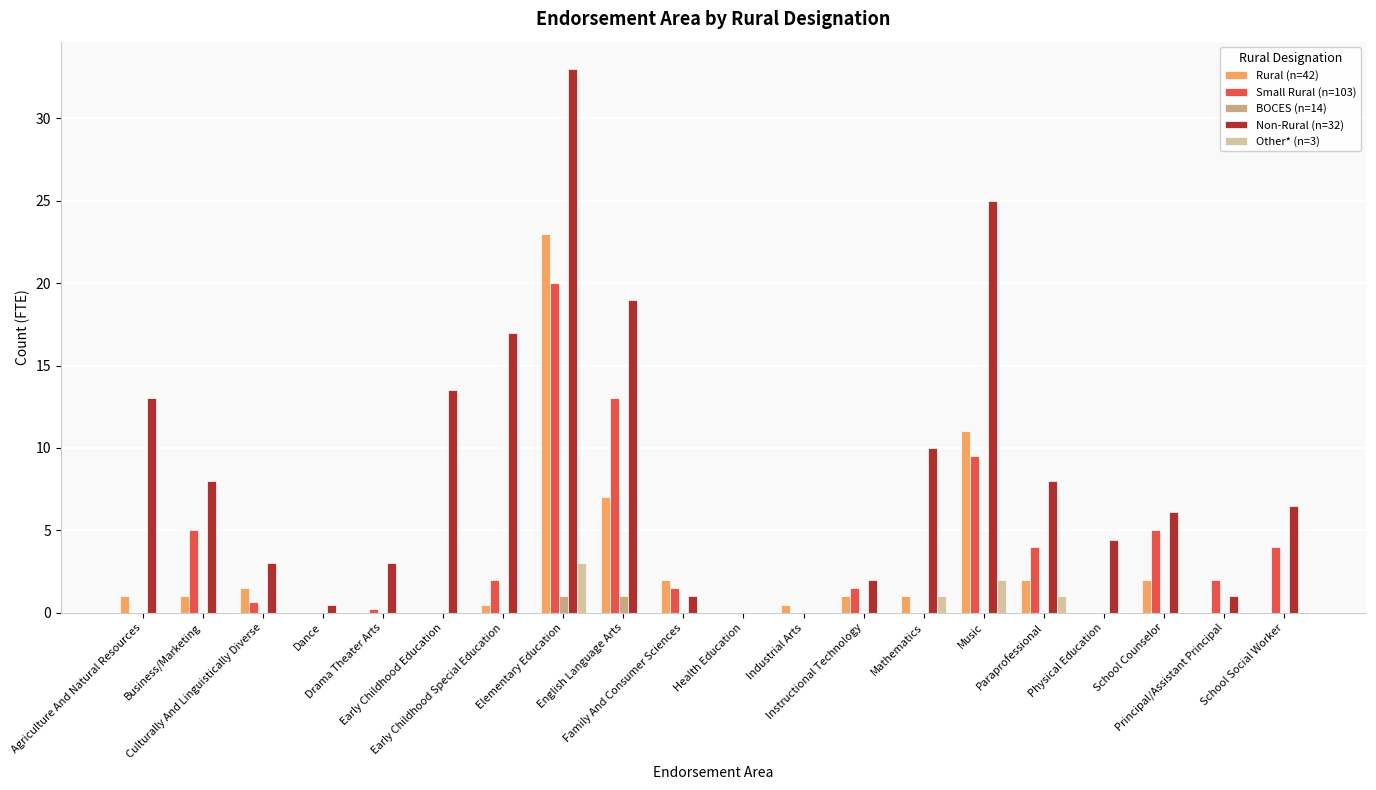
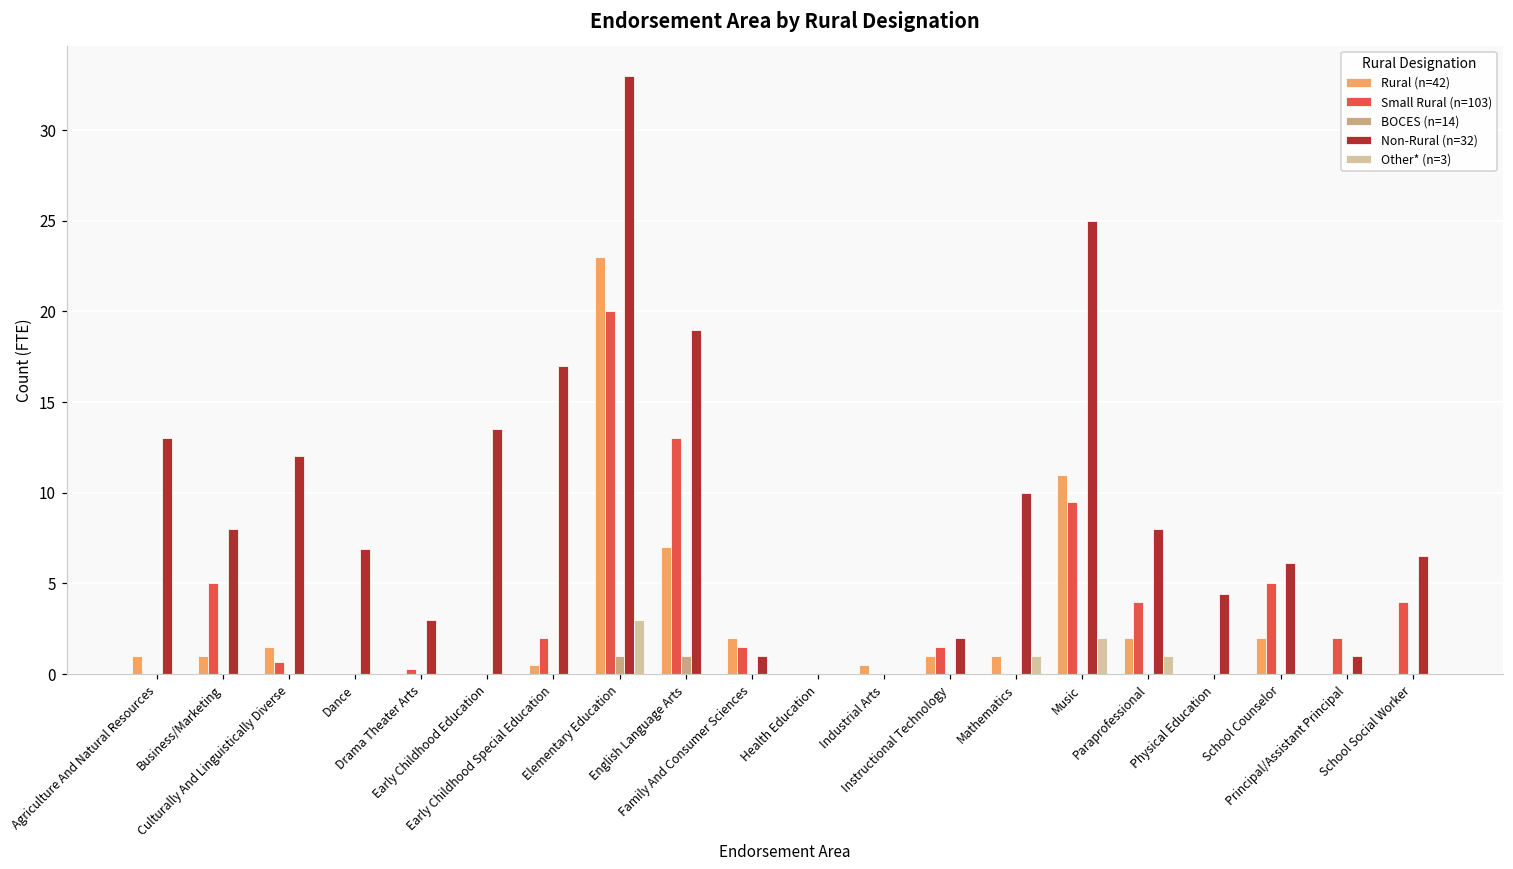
Non-Rural (n=32), Culturally And Linguistically Diverse: 3 -> 12
Non-Rural (n=32), Dance: 0.5 -> 6.9
